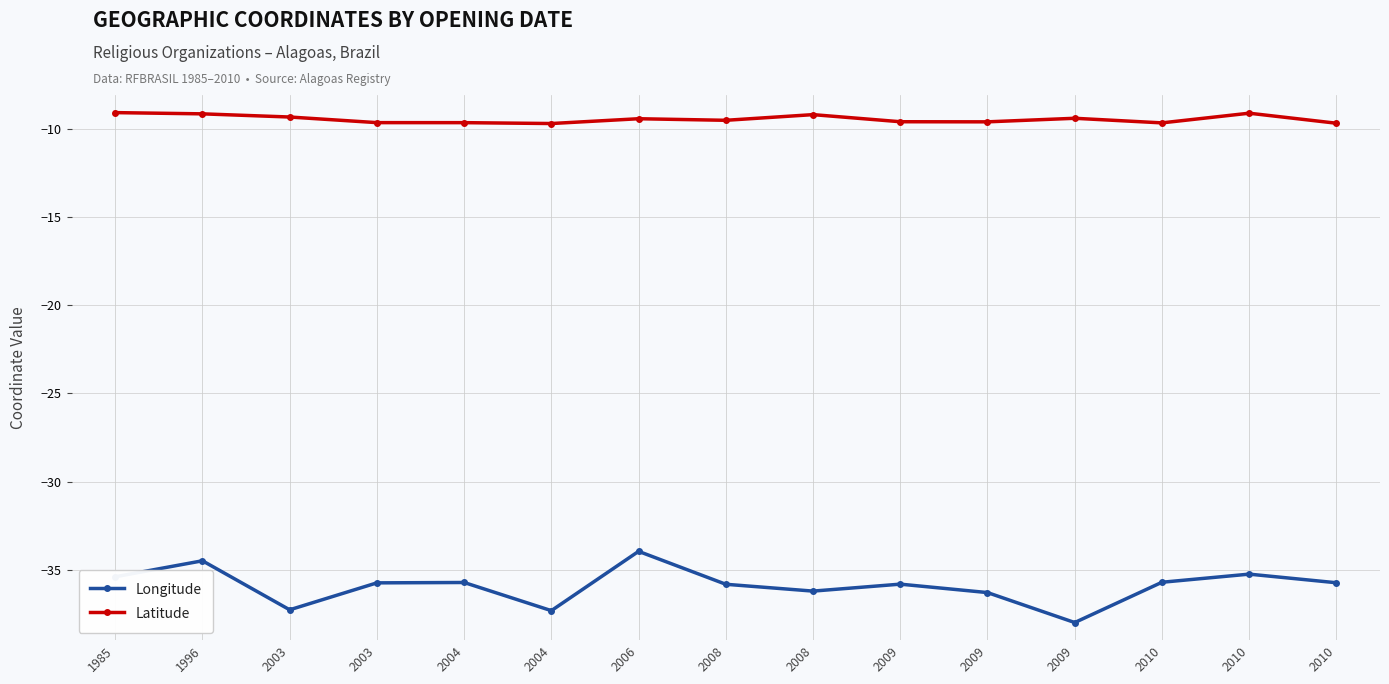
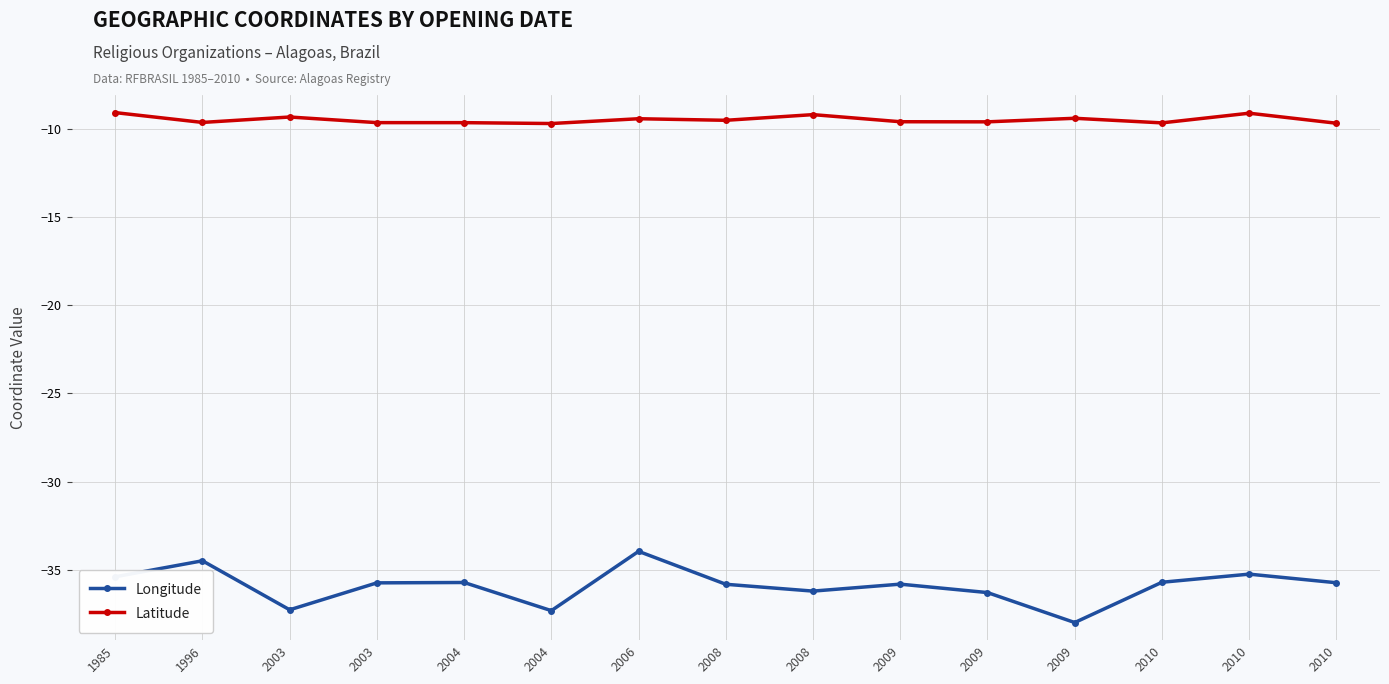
Latitude, 1996: -9.1 -> -9.6
